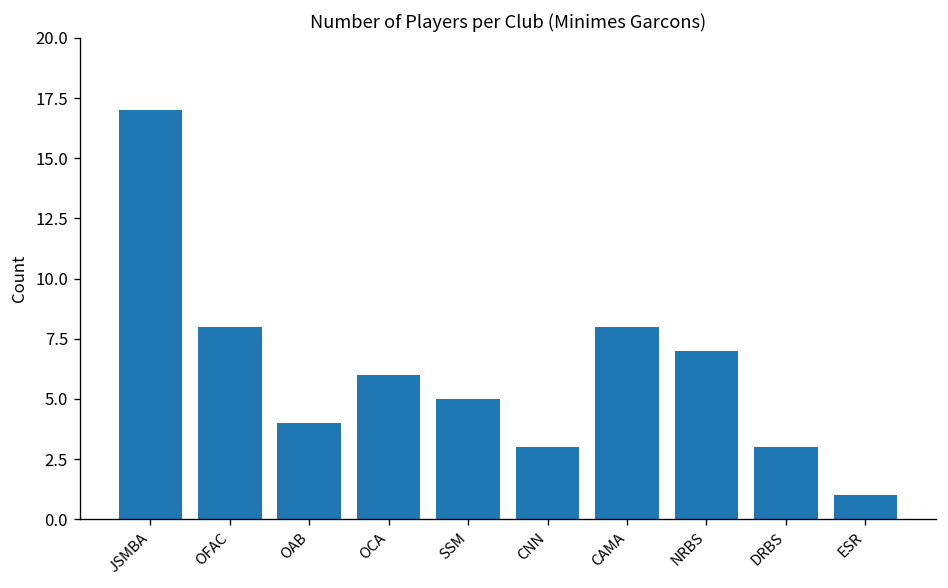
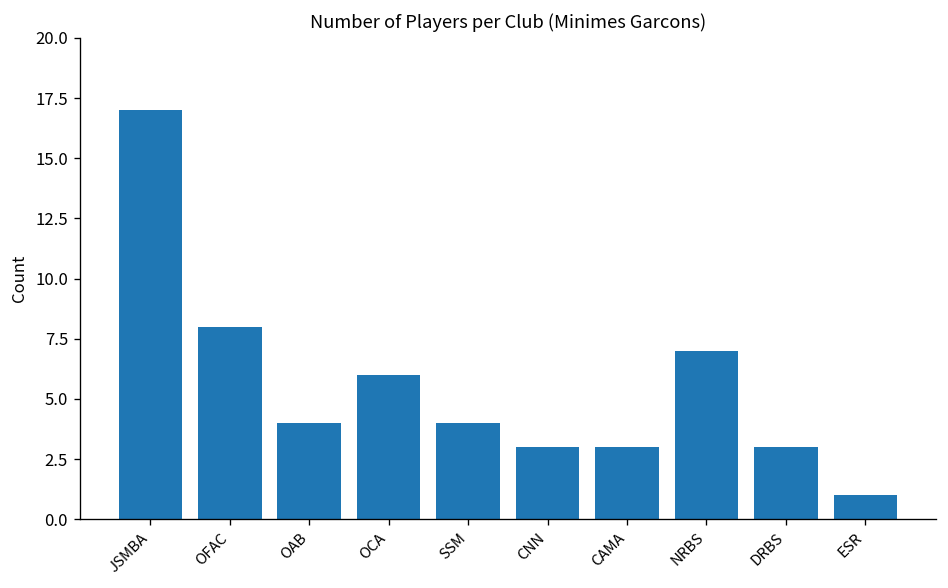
SSM: 5 -> 4
CAMA: 8 -> 3
